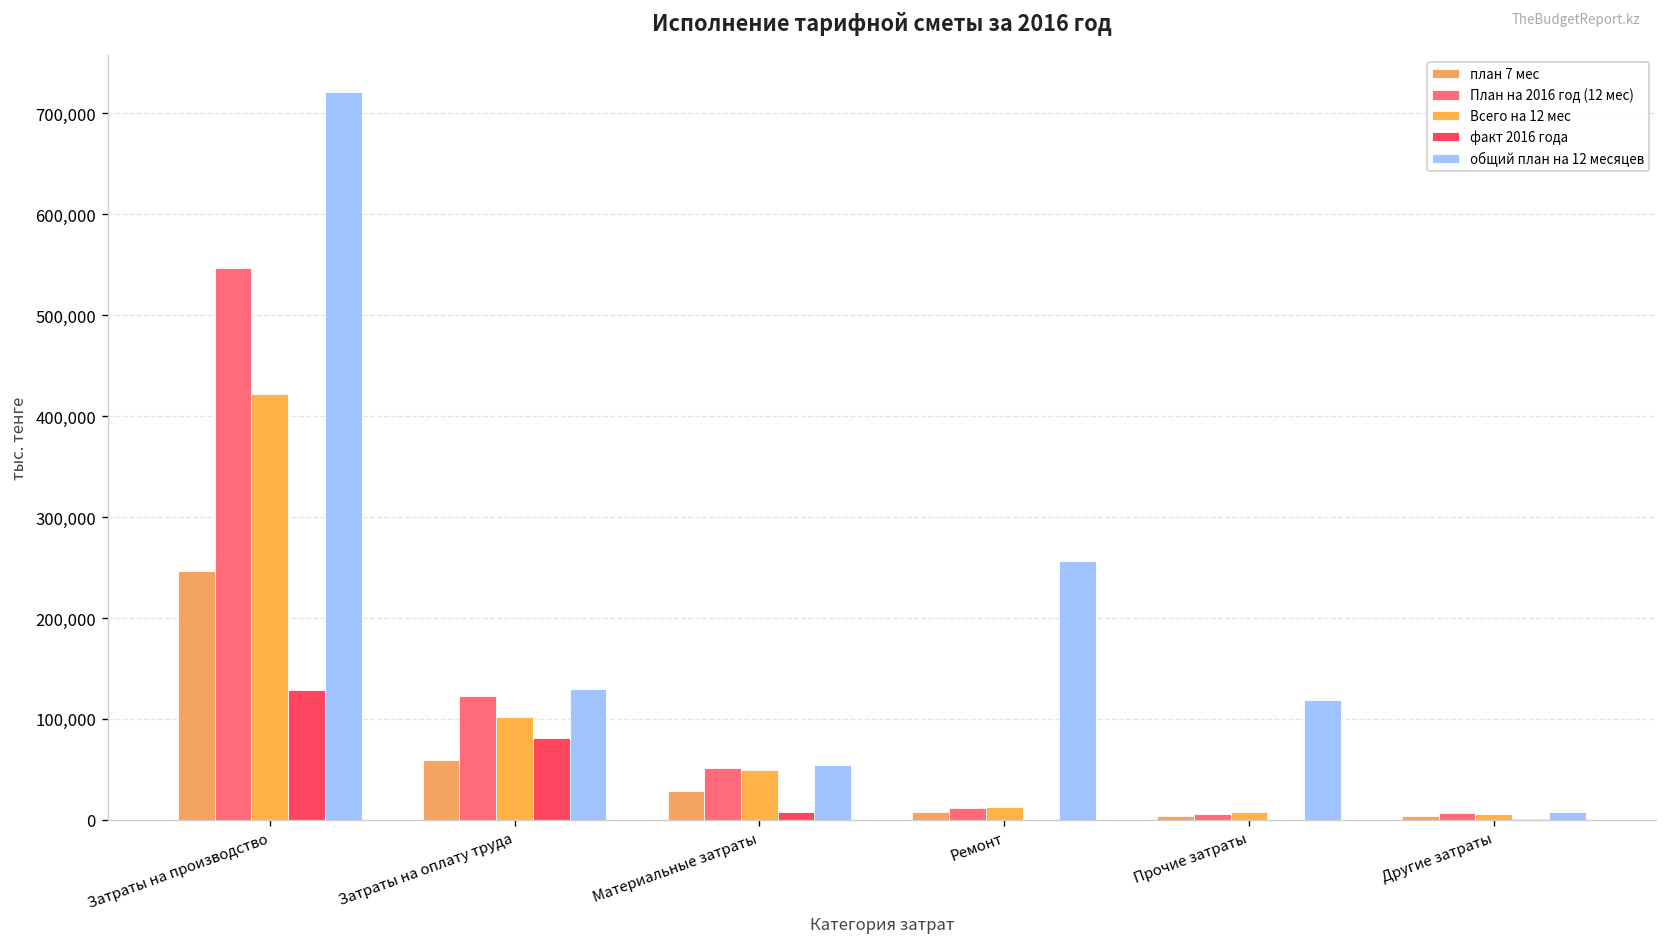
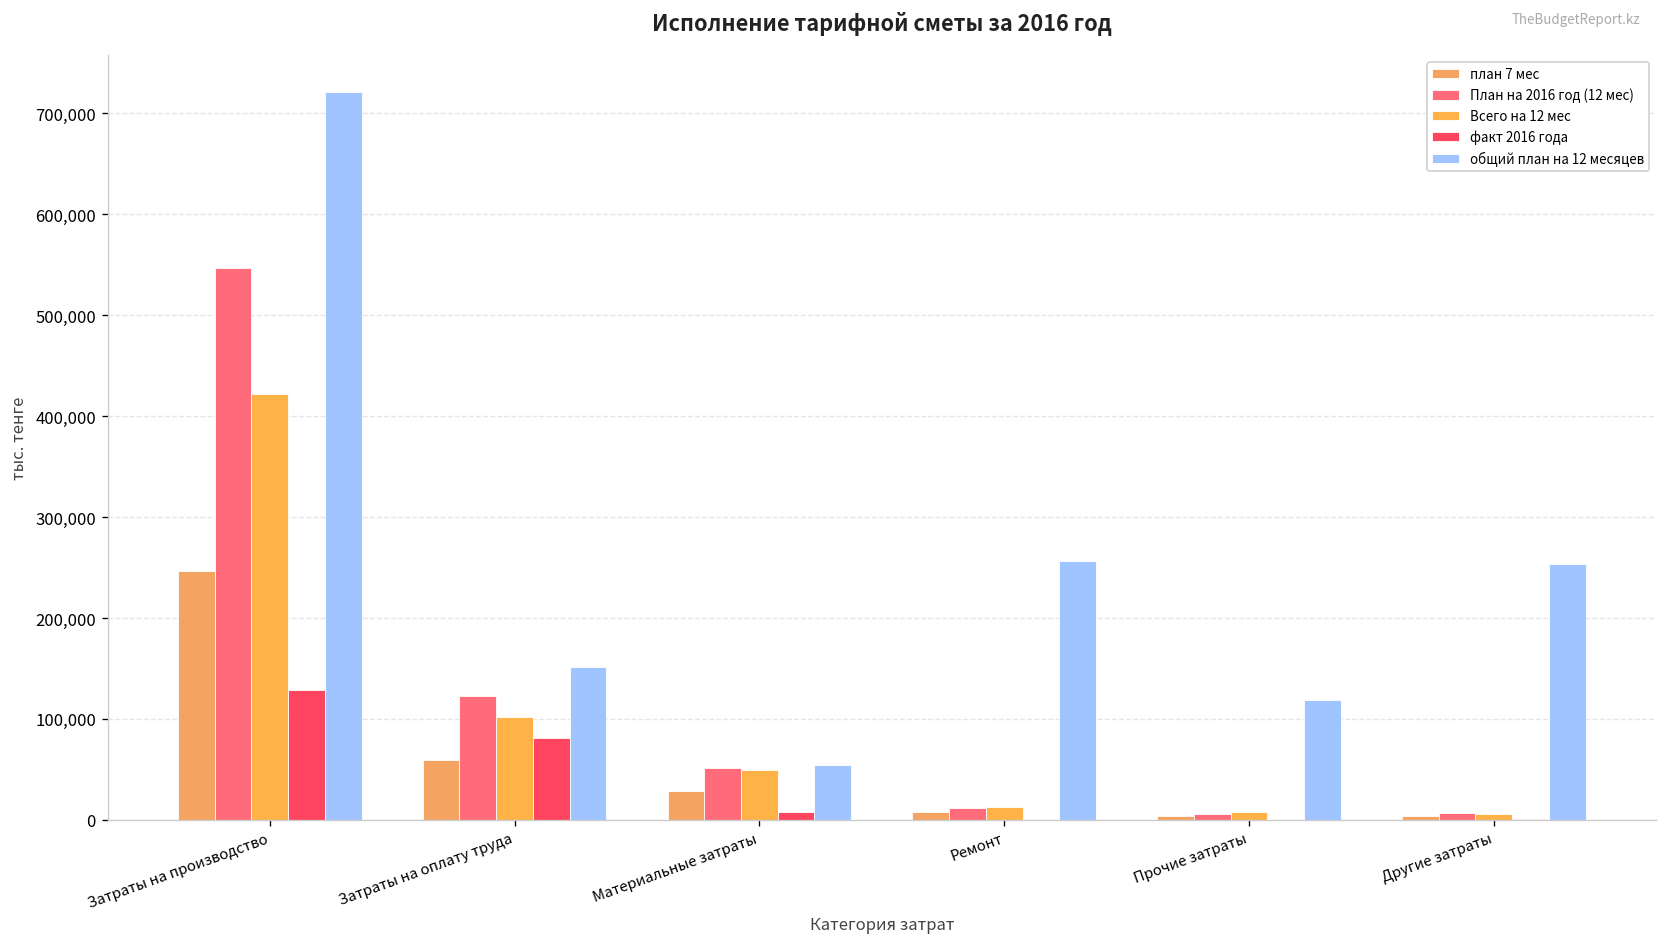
общий план на 12 месяцев, Затраты на оплату труда: 130,000 -> 150,000
общий план на 12 месяцев, Другие затраты: 10,000 -> 250,000
